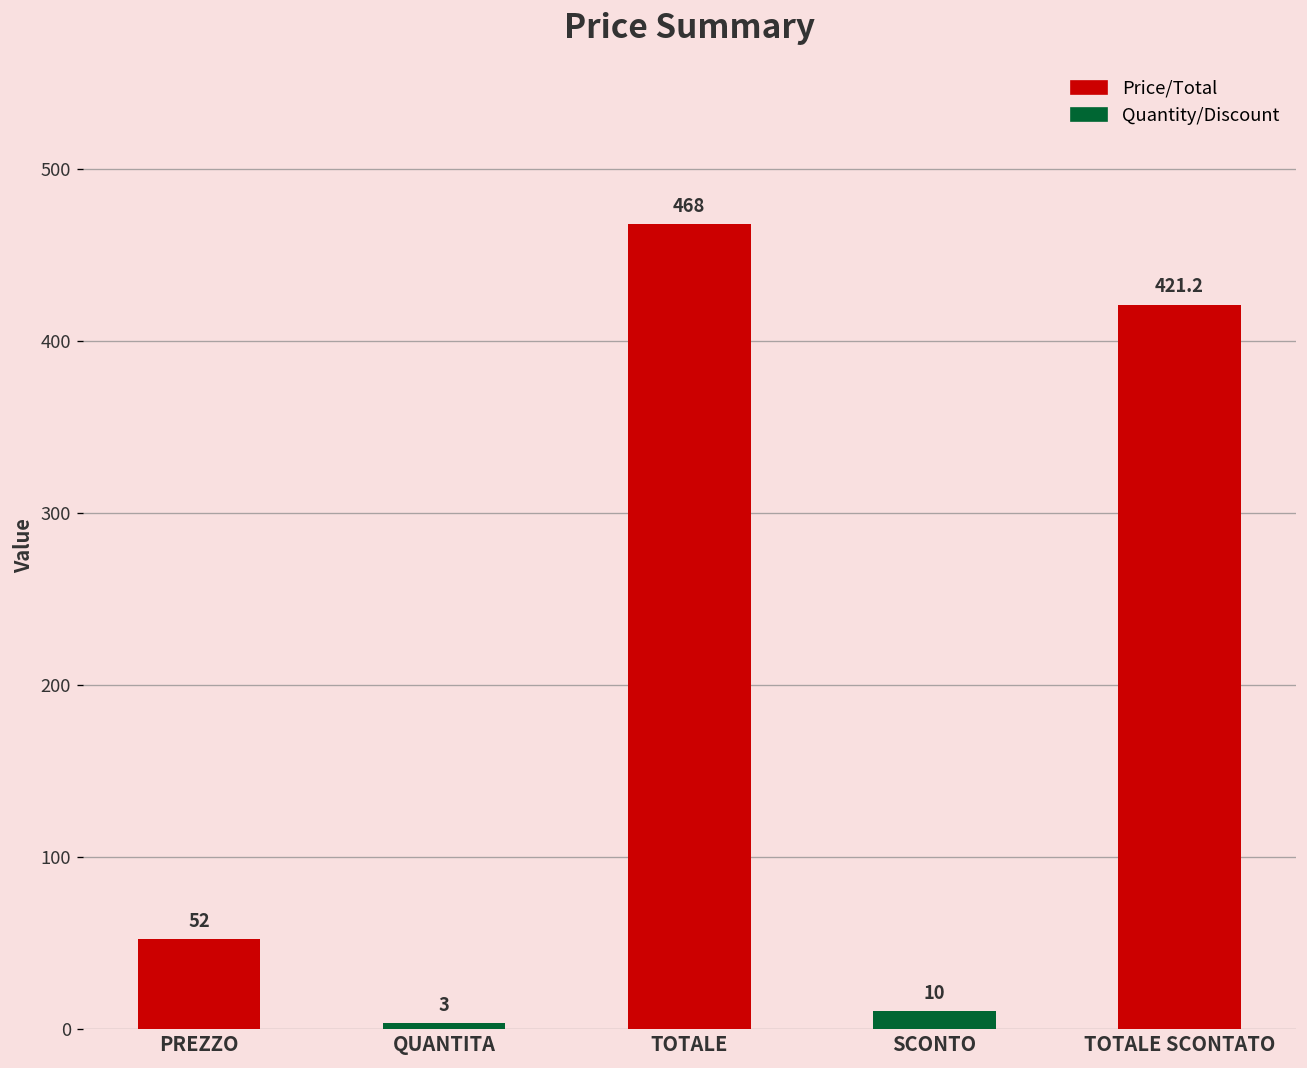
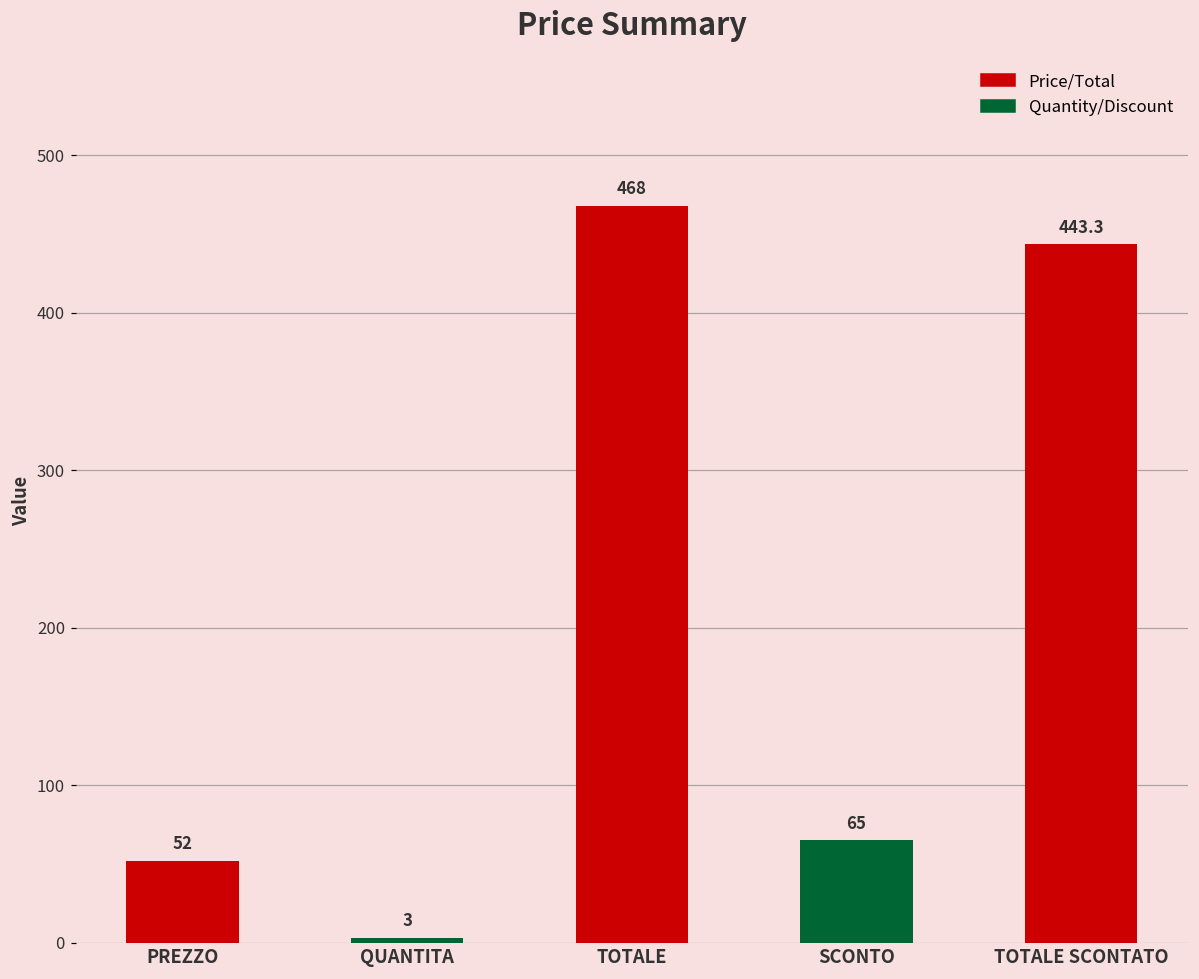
SCONTO: 10 -> 65
TOTALE SCONTATO: 421.2 -> 443.3
